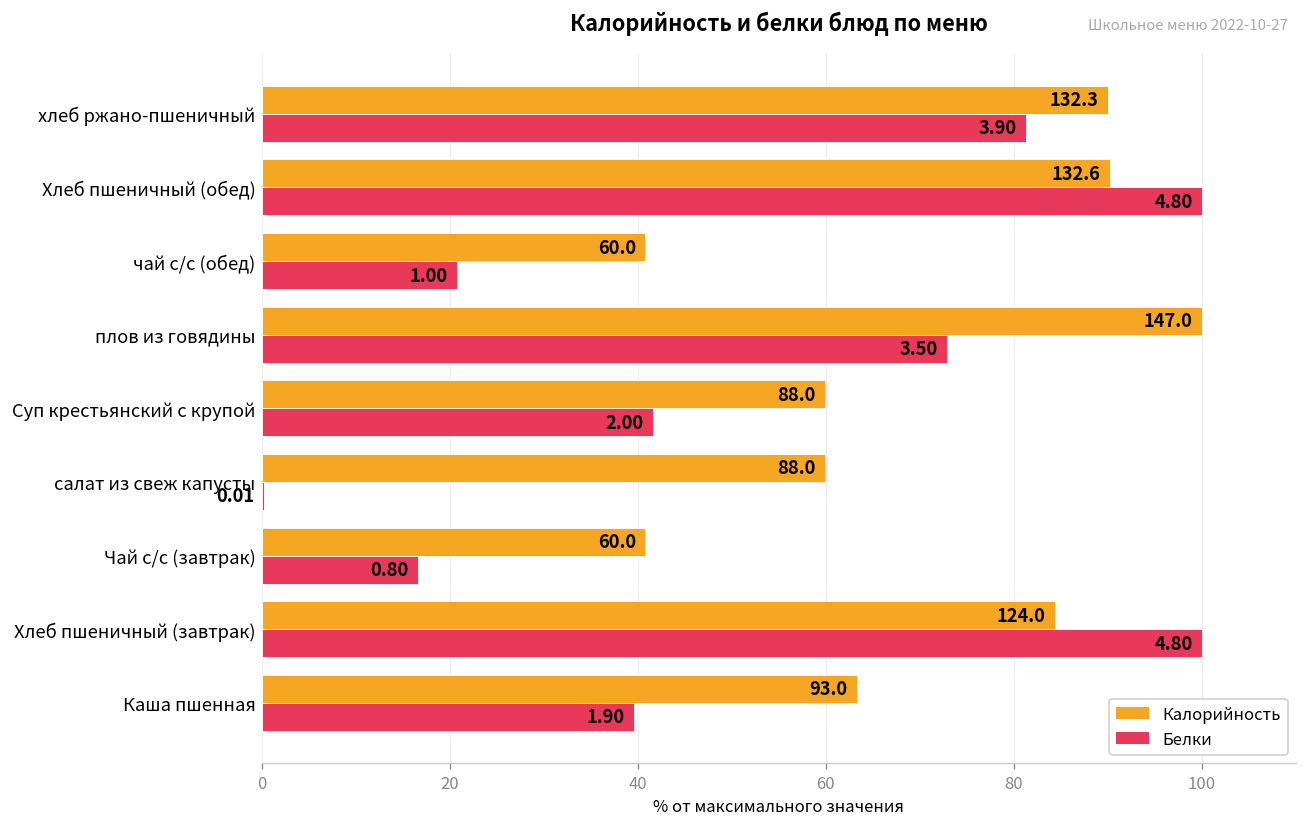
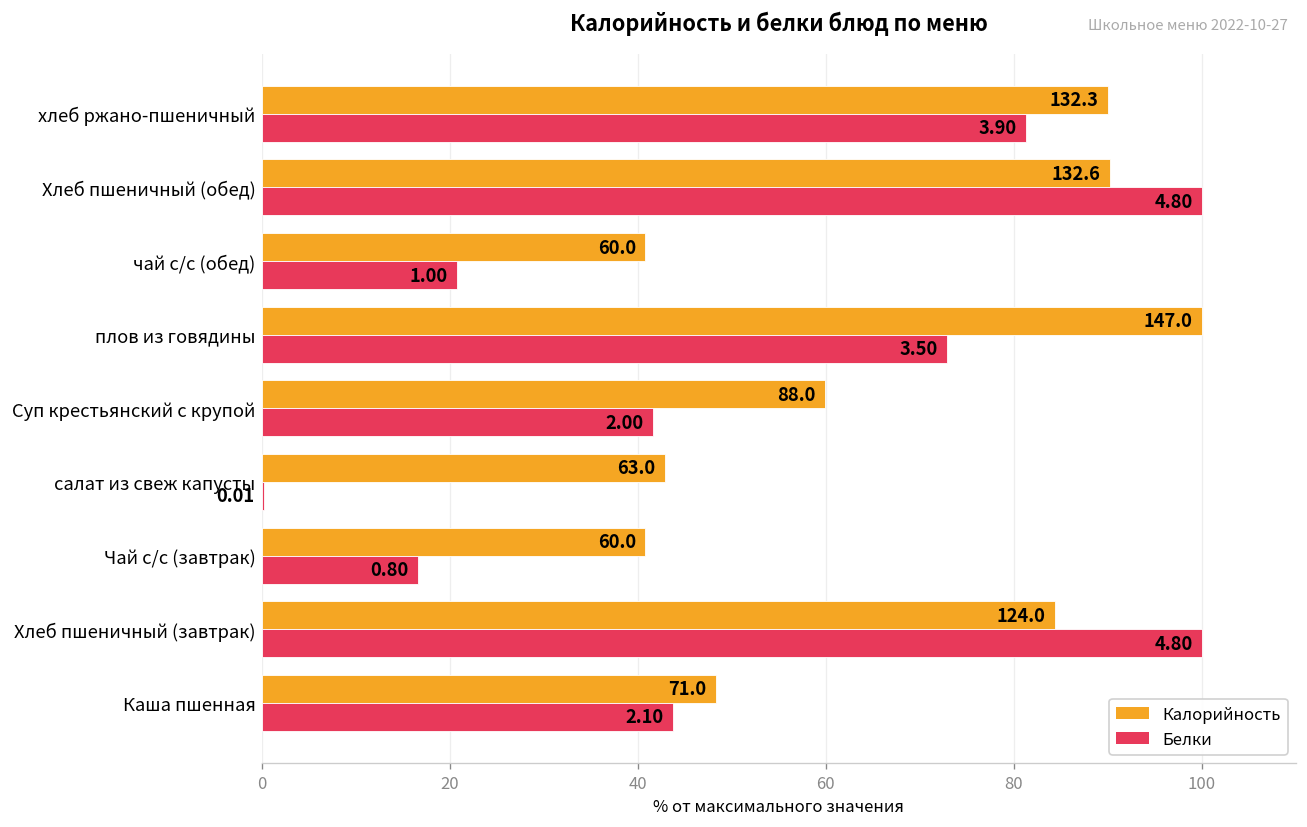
Калорийность, салат из свеж капусты: 88.0 -> 63.0
Калорийность, Каша пшенная: 93.0 -> 71.0
Белки, Каша пшенная: 1.90 -> 2.10
